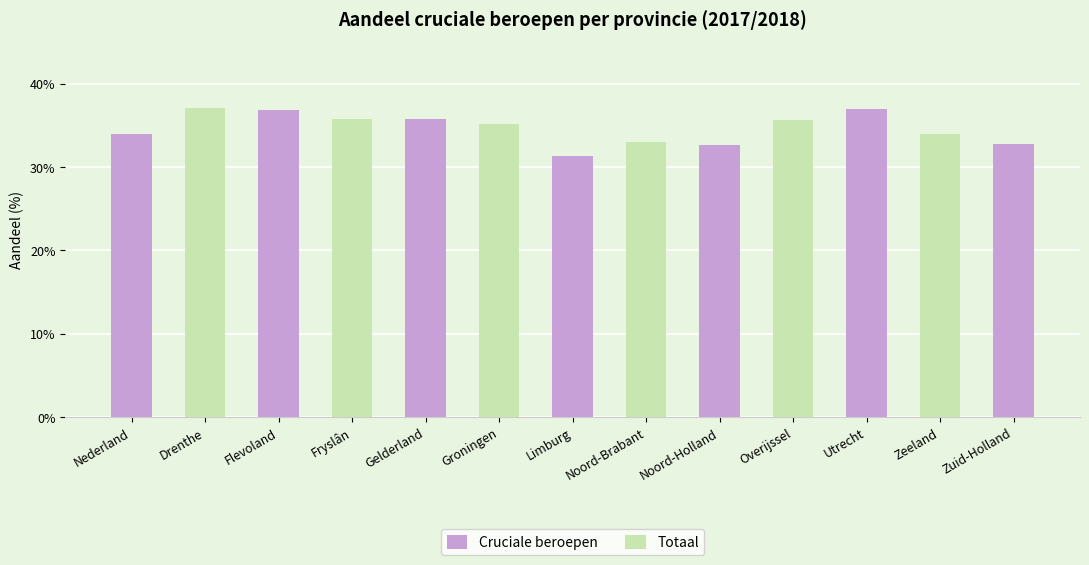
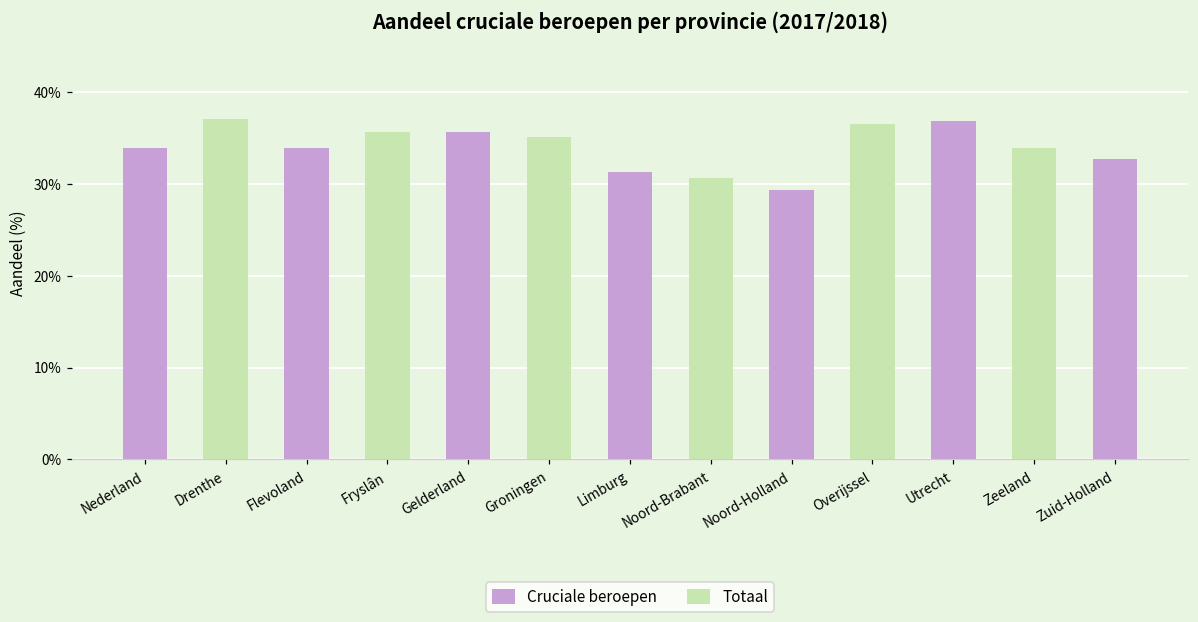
Cruciale beroepen, Flevoland: 37% -> 34%
Totaal, Noord-Brabant: 33% -> 31%
Cruciale beroepen, Noord-Holland: 33% -> 29%
Totaal, Overijssel: 36% -> 37%
